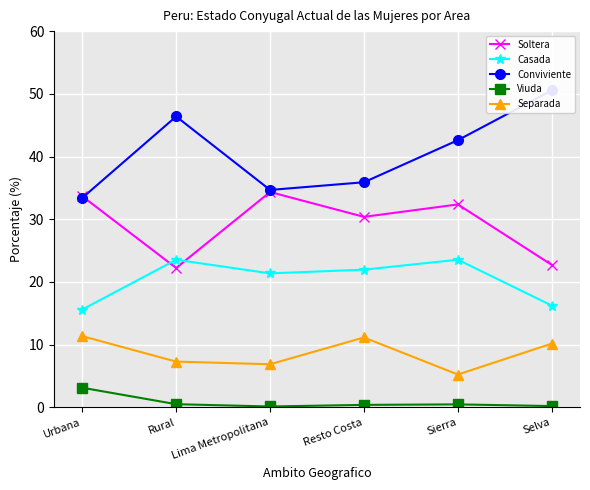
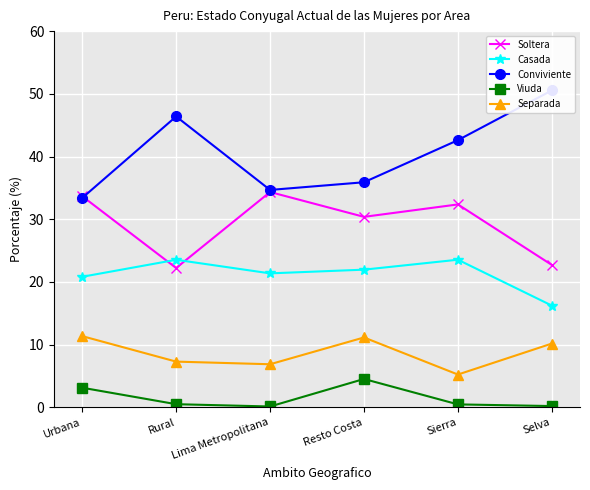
Casada, Urbana: 16 -> 21
Viuda, Resto Costa: 0 -> 5
